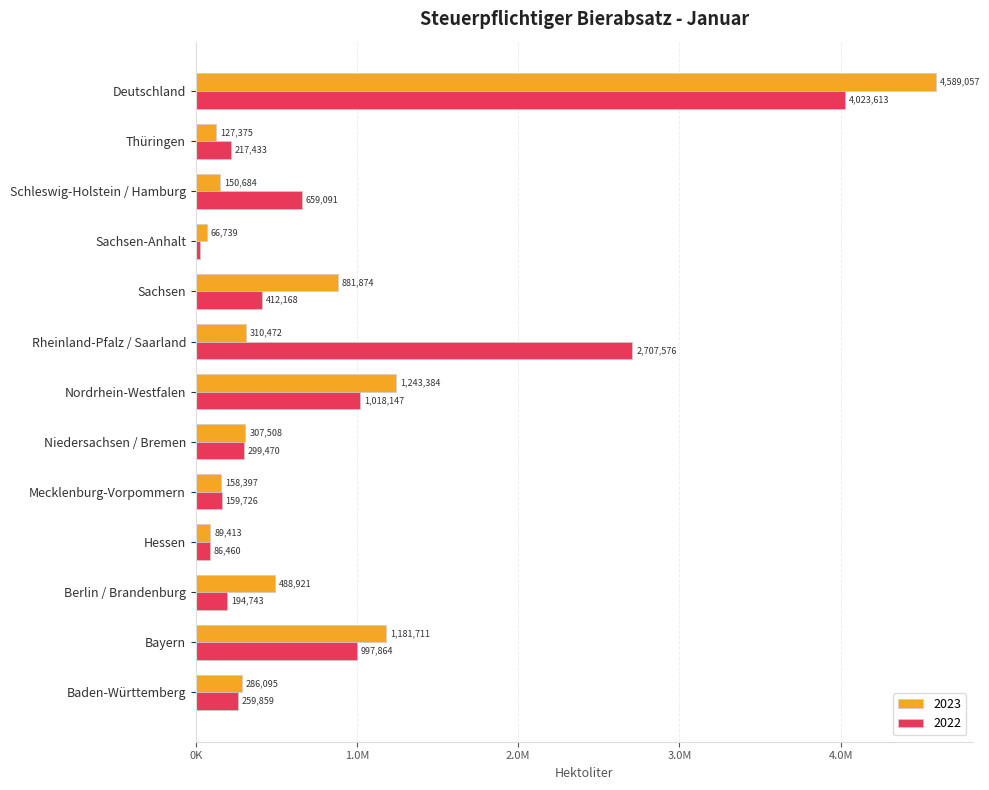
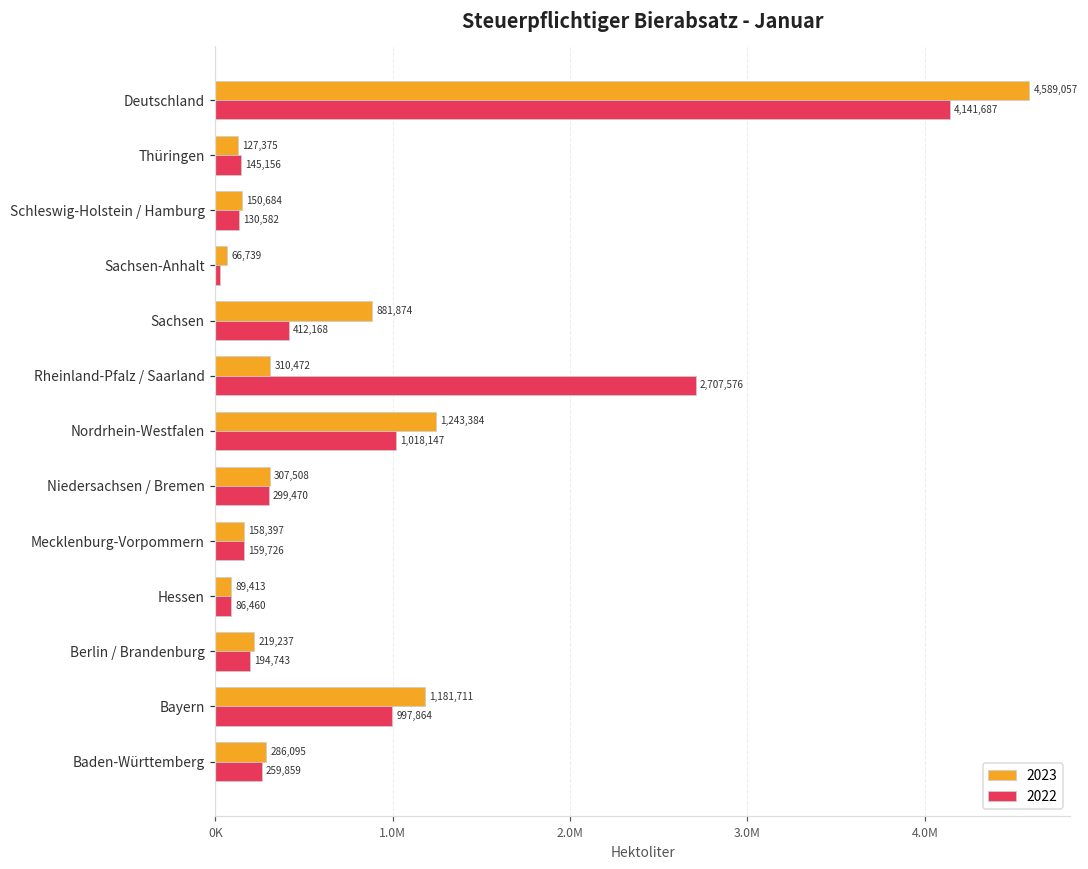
2022, Deutschland: 4,023,613 -> 4,141,687
2022, Thüringen: 217,433 -> 145,156
2022, Schleswig-Holstein / Hamburg: 659,091 -> 130,582
2023, Berlin / Brandenburg: 488,921 -> 219,237
